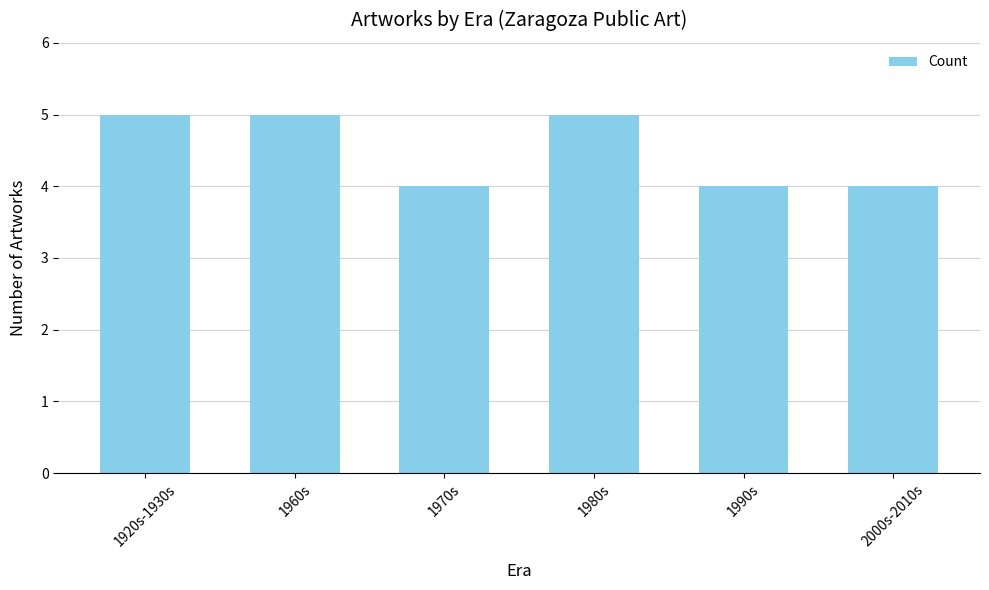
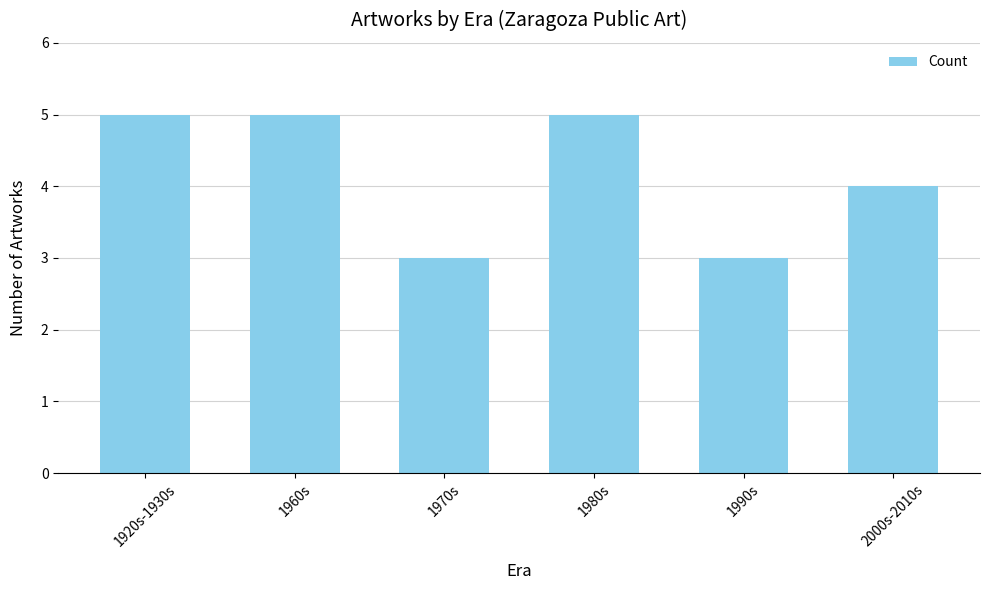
1970s: 4 -> 3
1990s: 4 -> 3
